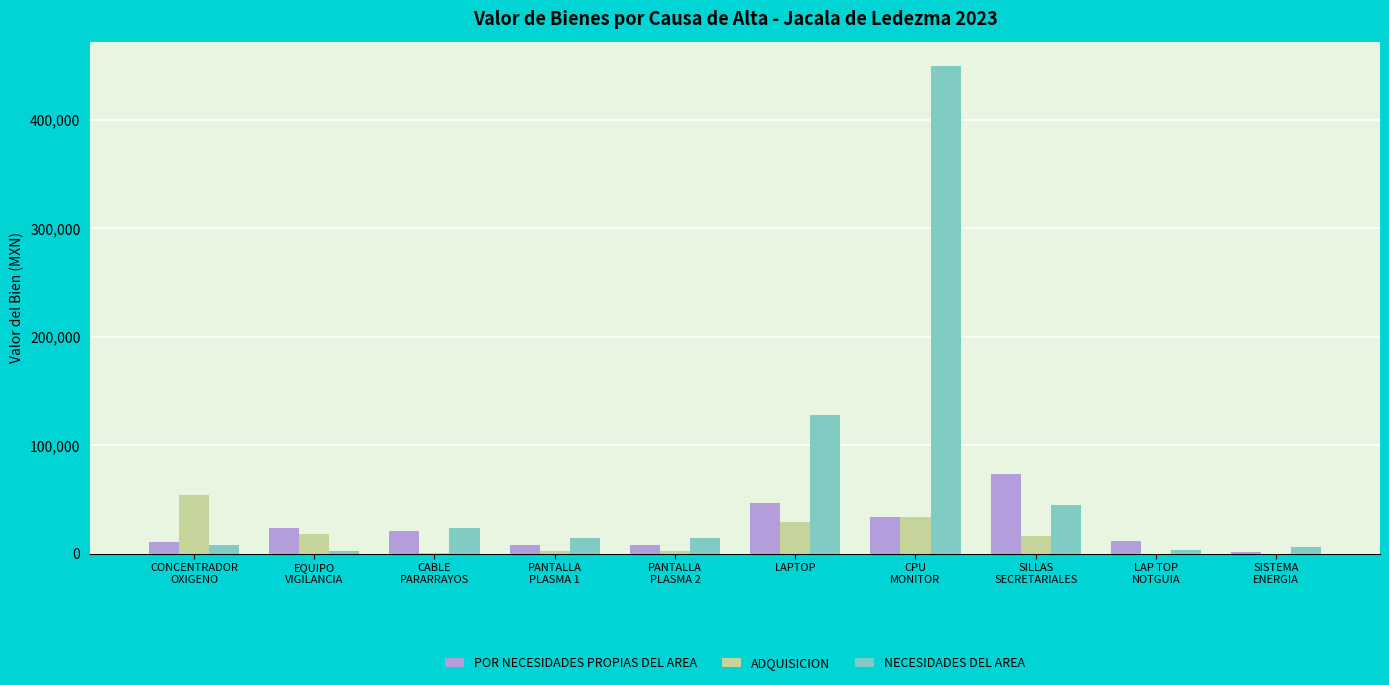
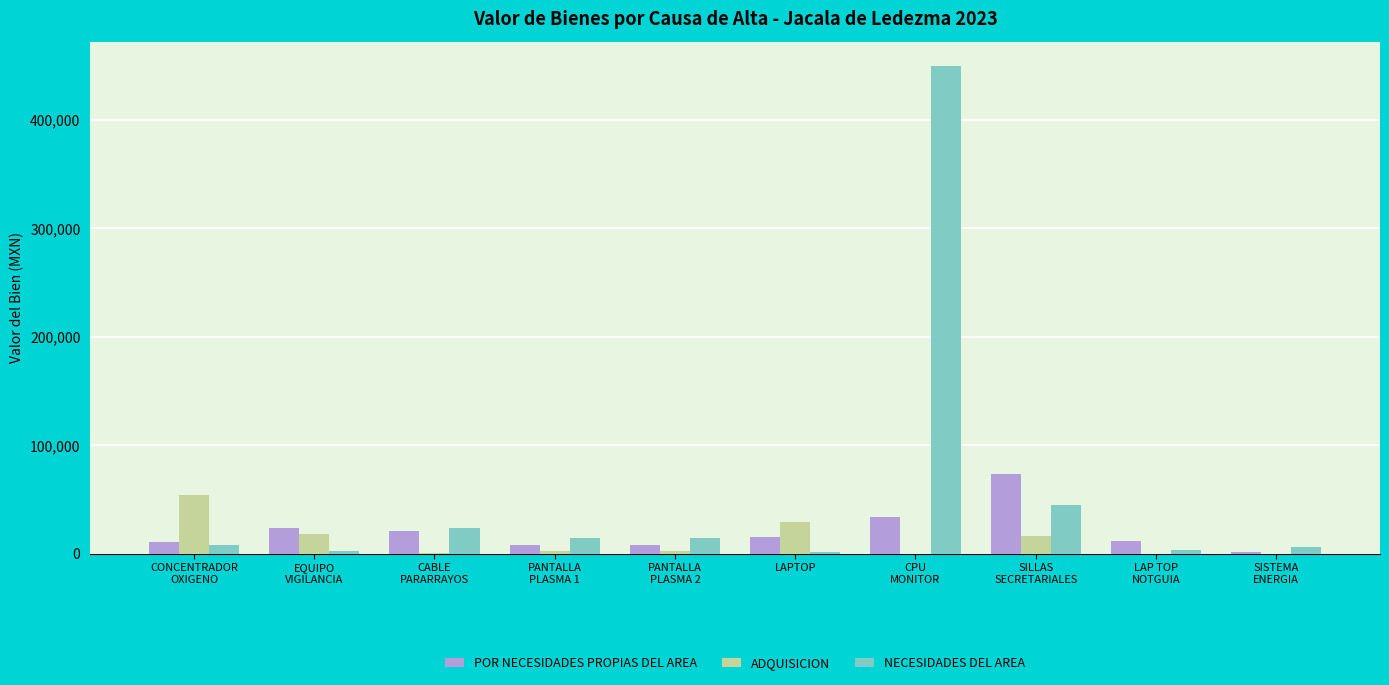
POR NECESIDADES PROPIAS DEL AREA, LAPTOP: 46,000 -> 15,000
NECESIDADES DEL AREA, LAPTOP: 128,000 -> 1,000
ADQUISICION, CPU MONITOR: 33,000 -> 0
